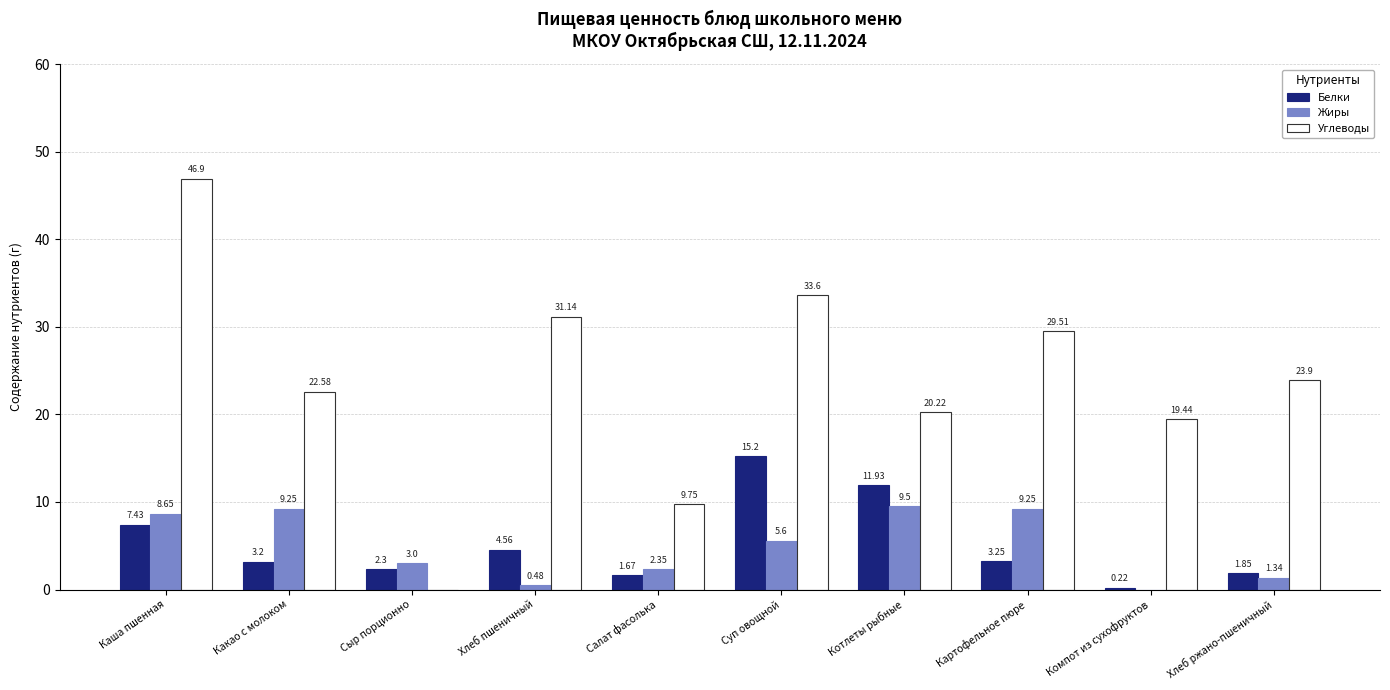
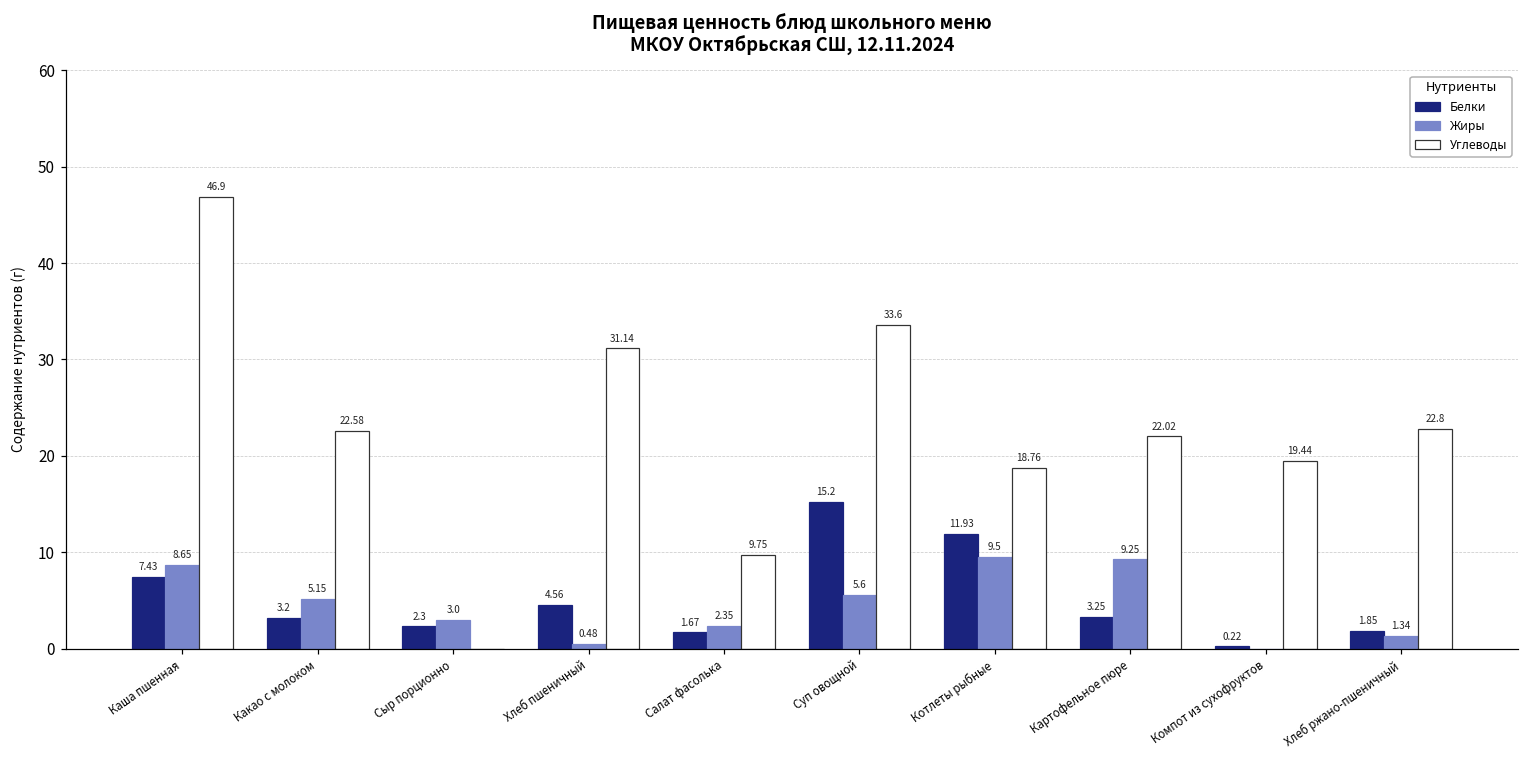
Жиры, Какао с молоком: 9.25 -> 5.15
Углеводы, Котлеты рыбные: 20.22 -> 18.76
Углеводы, Картофельное пюре: 29.51 -> 22.02
Углеводы, Хлеб ржано-пшеничный: 23.9 -> 22.8
